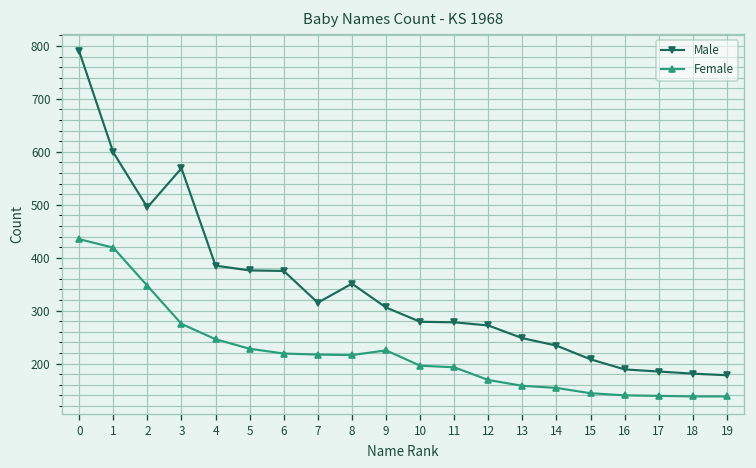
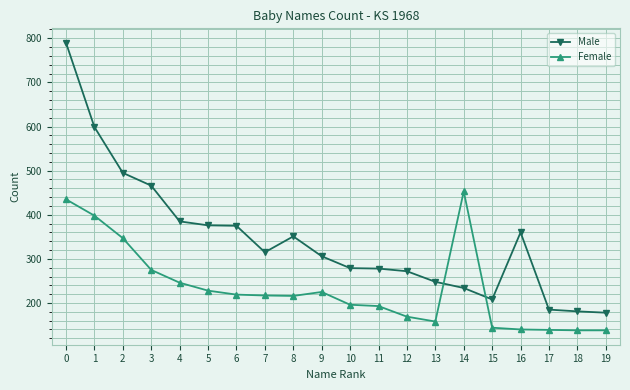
Female, 1: 420 -> 400
Male, 3: 570 -> 470
Female, 14: 150 -> 450
Male, 16: 190 -> 360
